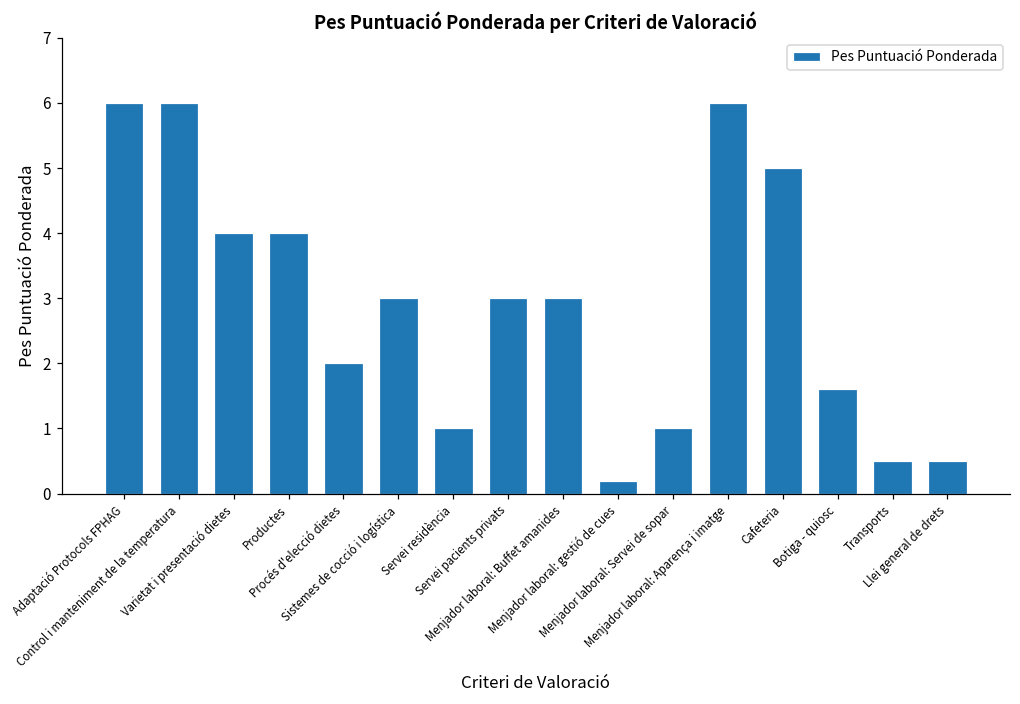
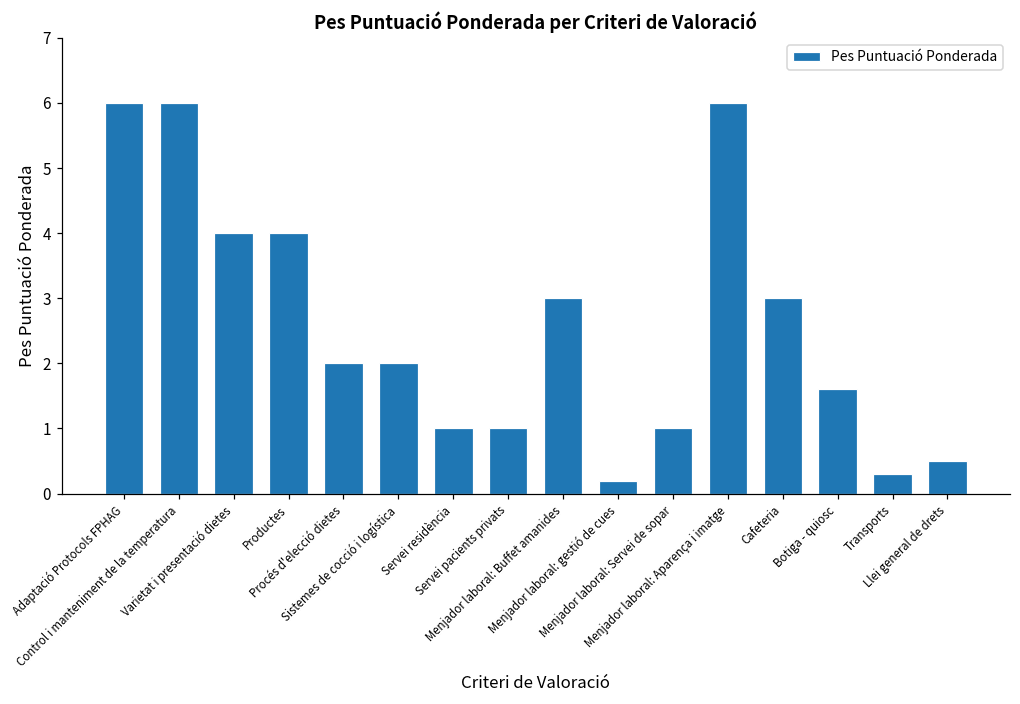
Sistemes de cocció i logística: 3 -> 2
Servei pacients privats: 3 -> 1
Cafeteria: 5 -> 3
Transports: 0.5 -> 0.3
